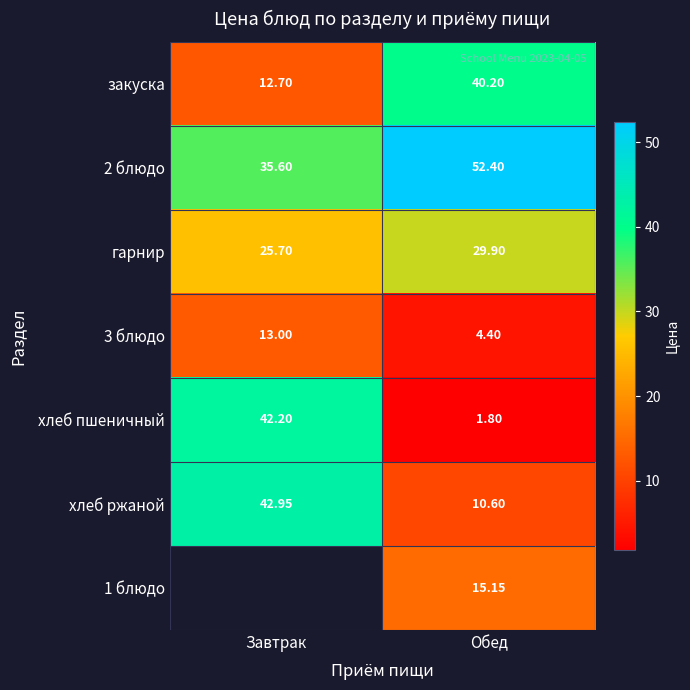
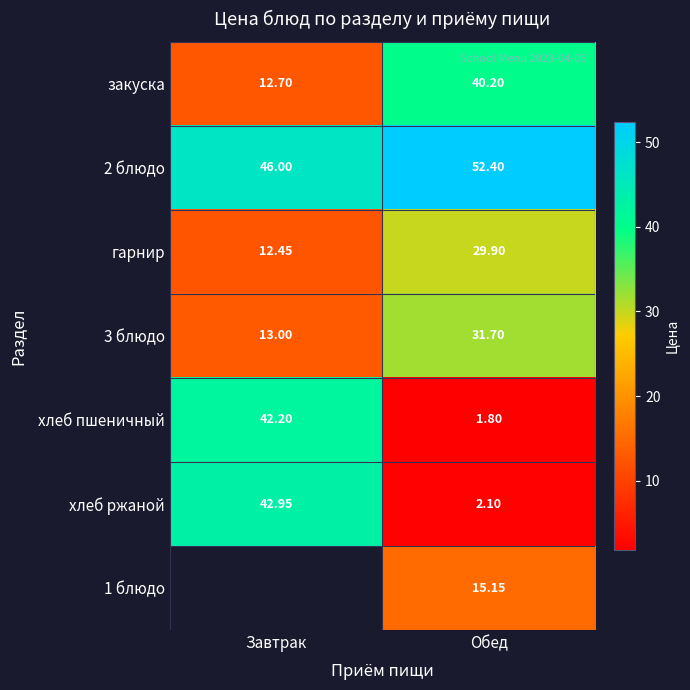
2 блюдо, Завтрак: 35.60 -> 46.00
гарнир, Завтрак: 25.70 -> 12.45
3 блюдо, Обед: 4.40 -> 31.70
хлеб ржаной, Обед: 10.60 -> 2.10
